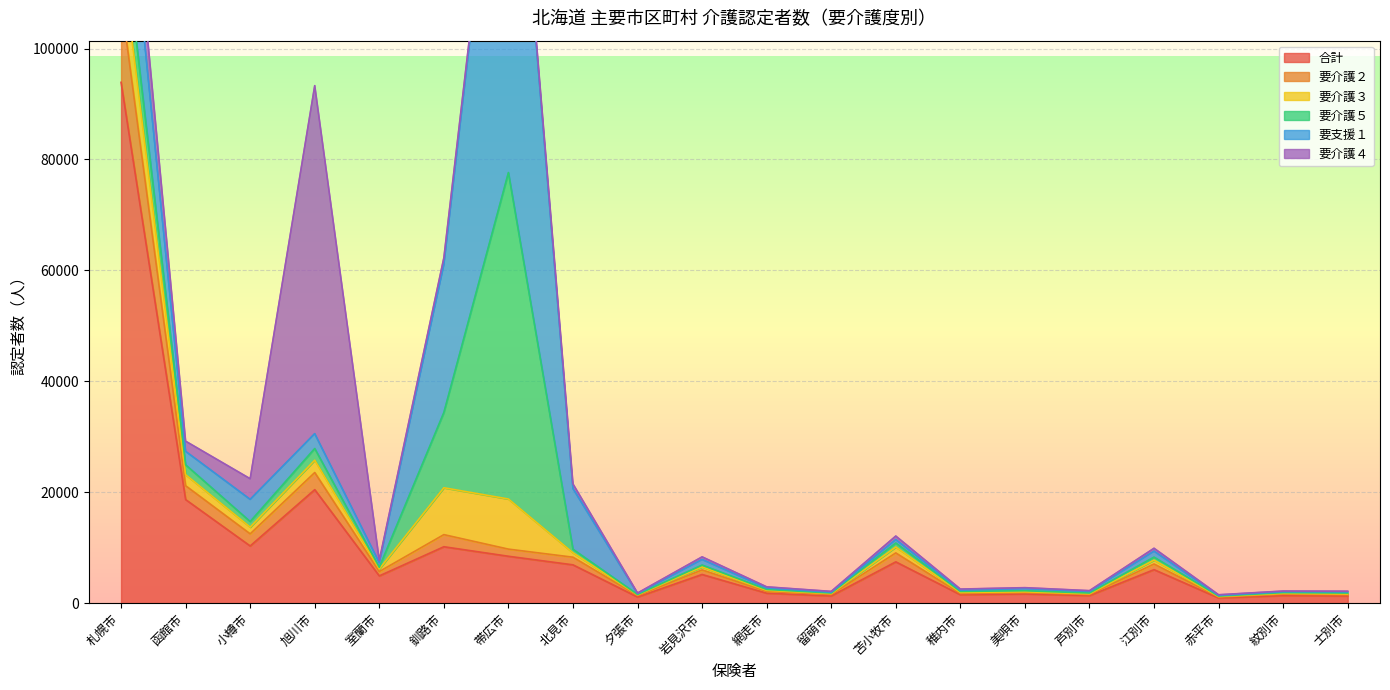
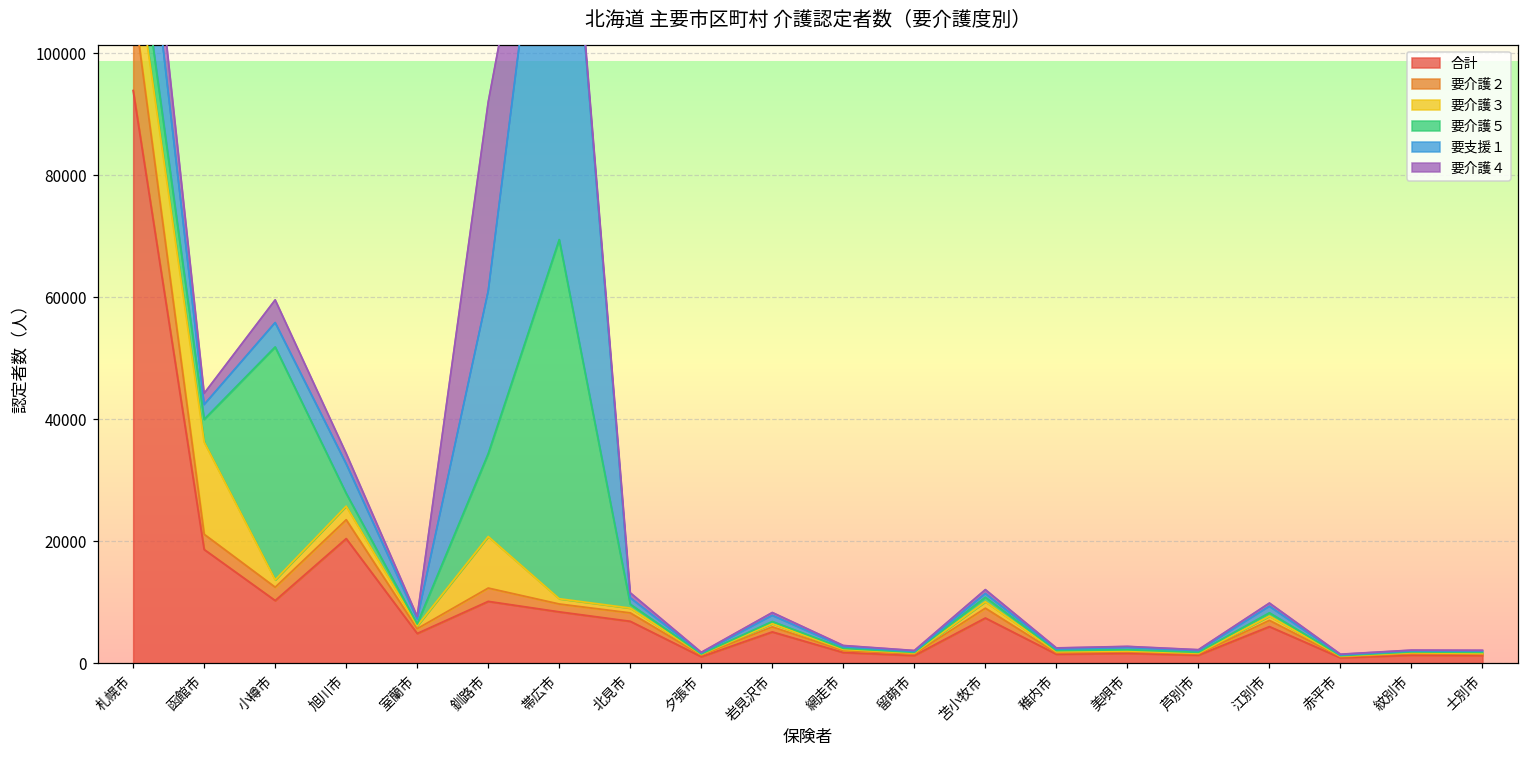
要介護３, 函館市: 2000 -> 15000
要介護５, 函館市: 2000 -> 4000
要介護５, 小樽市: 1000 -> 38000
要支援１, 旭川市: 3000 -> 5000
要介護４, 旭川市: 63000 -> 2000
要介護４, 釧路市: 1000 -> 31000
要介護３, 帯広市: 9000 -> 1000
要支援１, 北見市: 11000 -> 1000
